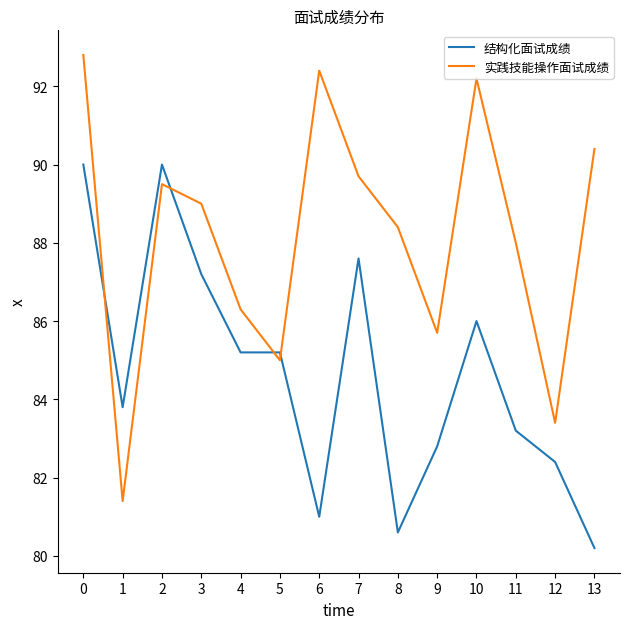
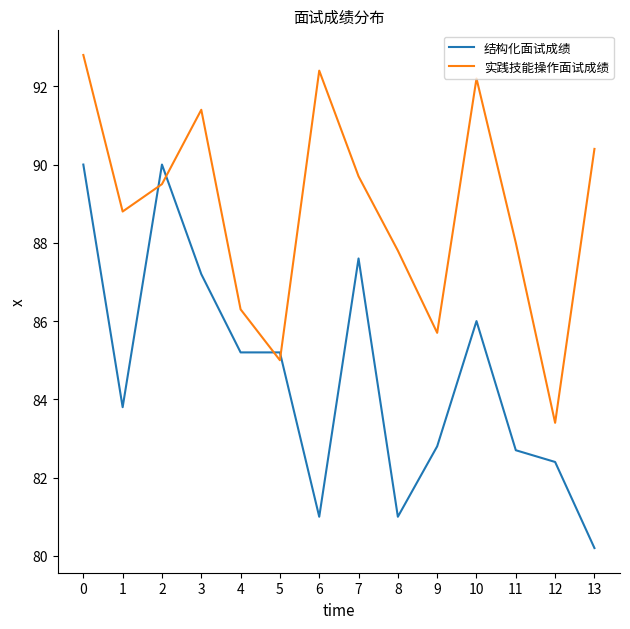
实践技能操作面试成绩, 1: 81.4 -> 88.8
实践技能操作面试成绩, 3: 89.0 -> 91.4
结构化面试成绩, 8: 80.6 -> 81.0
实践技能操作面试成绩, 8: 88.4 -> 87.8
结构化面试成绩, 11: 83.2 -> 82.7
